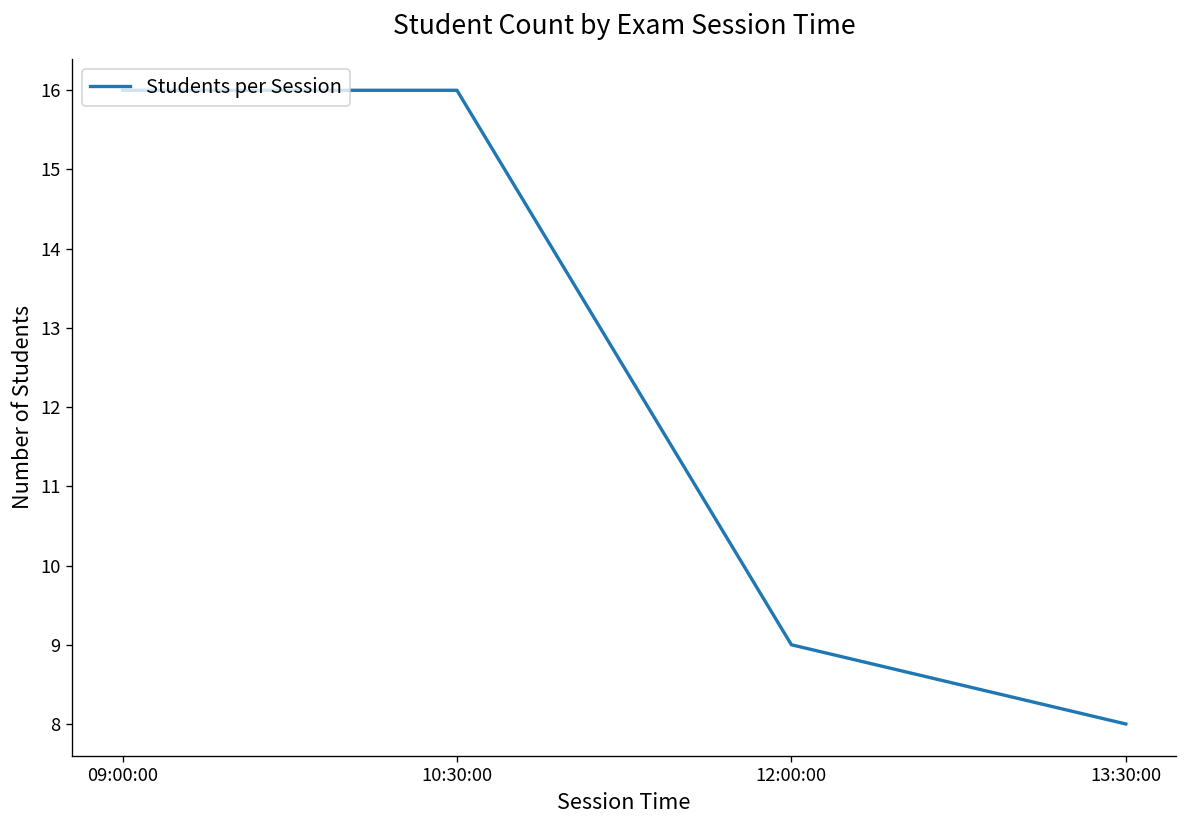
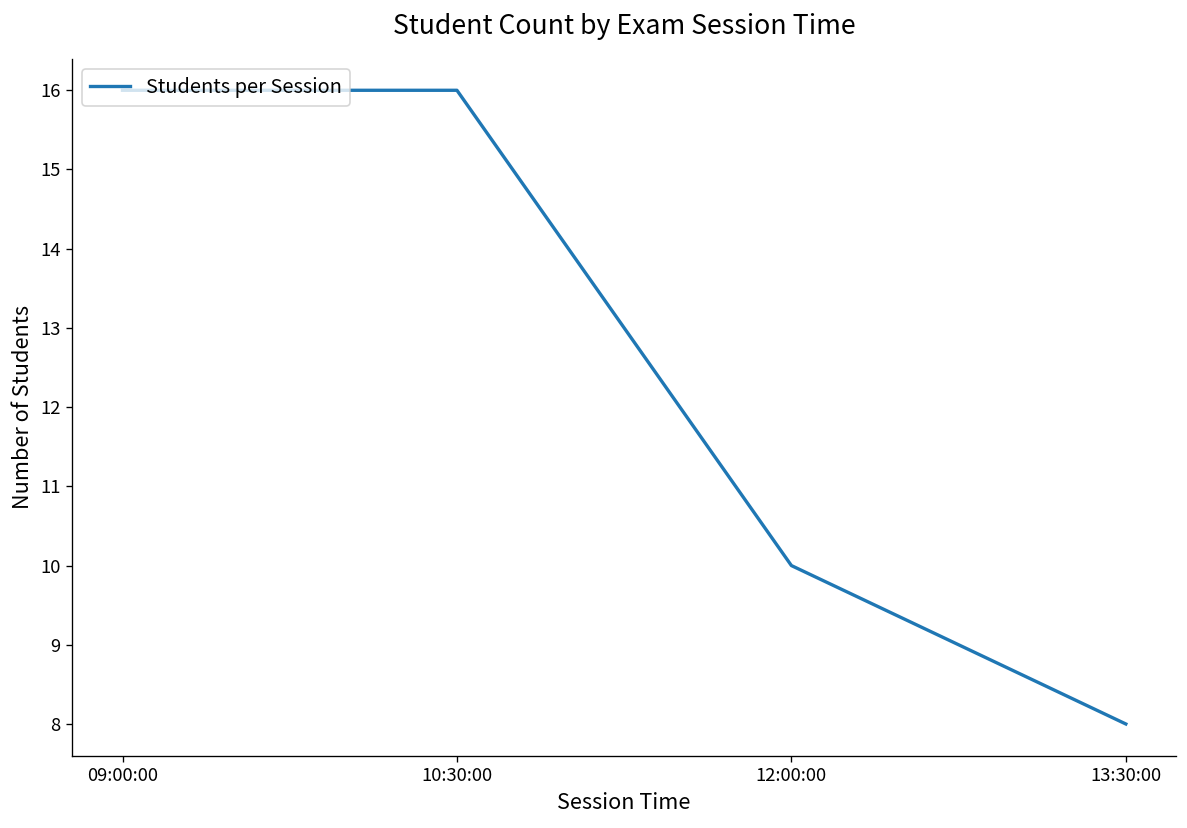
12:00:00: 9 -> 10
